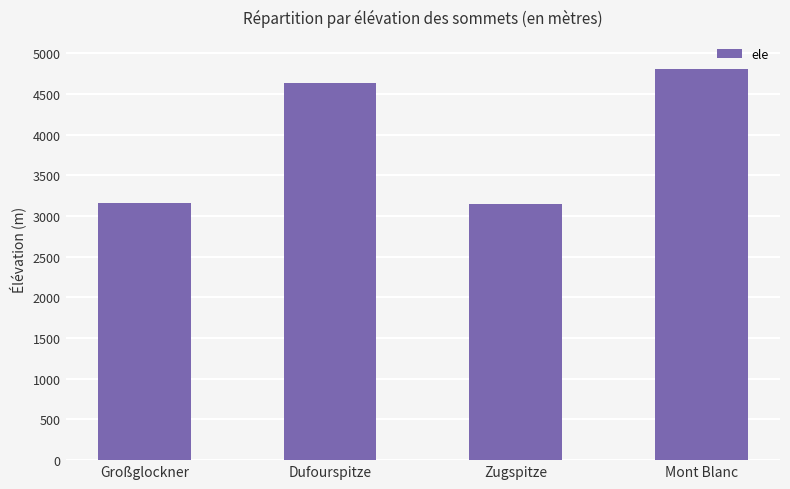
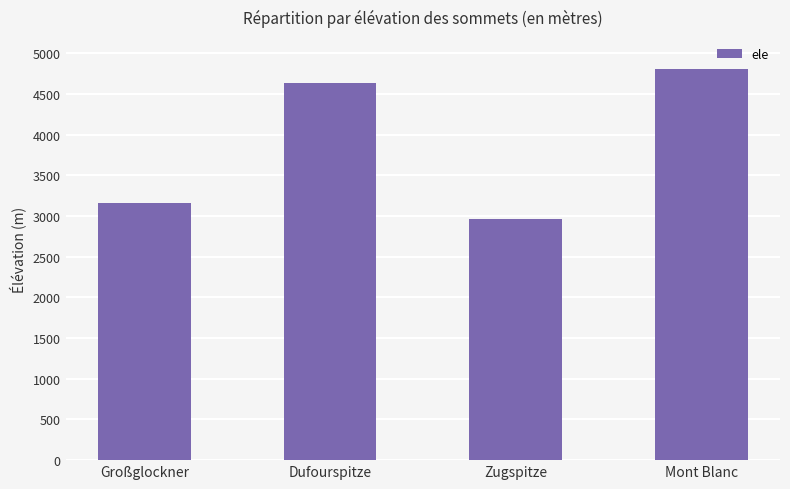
Zugspitze: 3100 -> 3000
